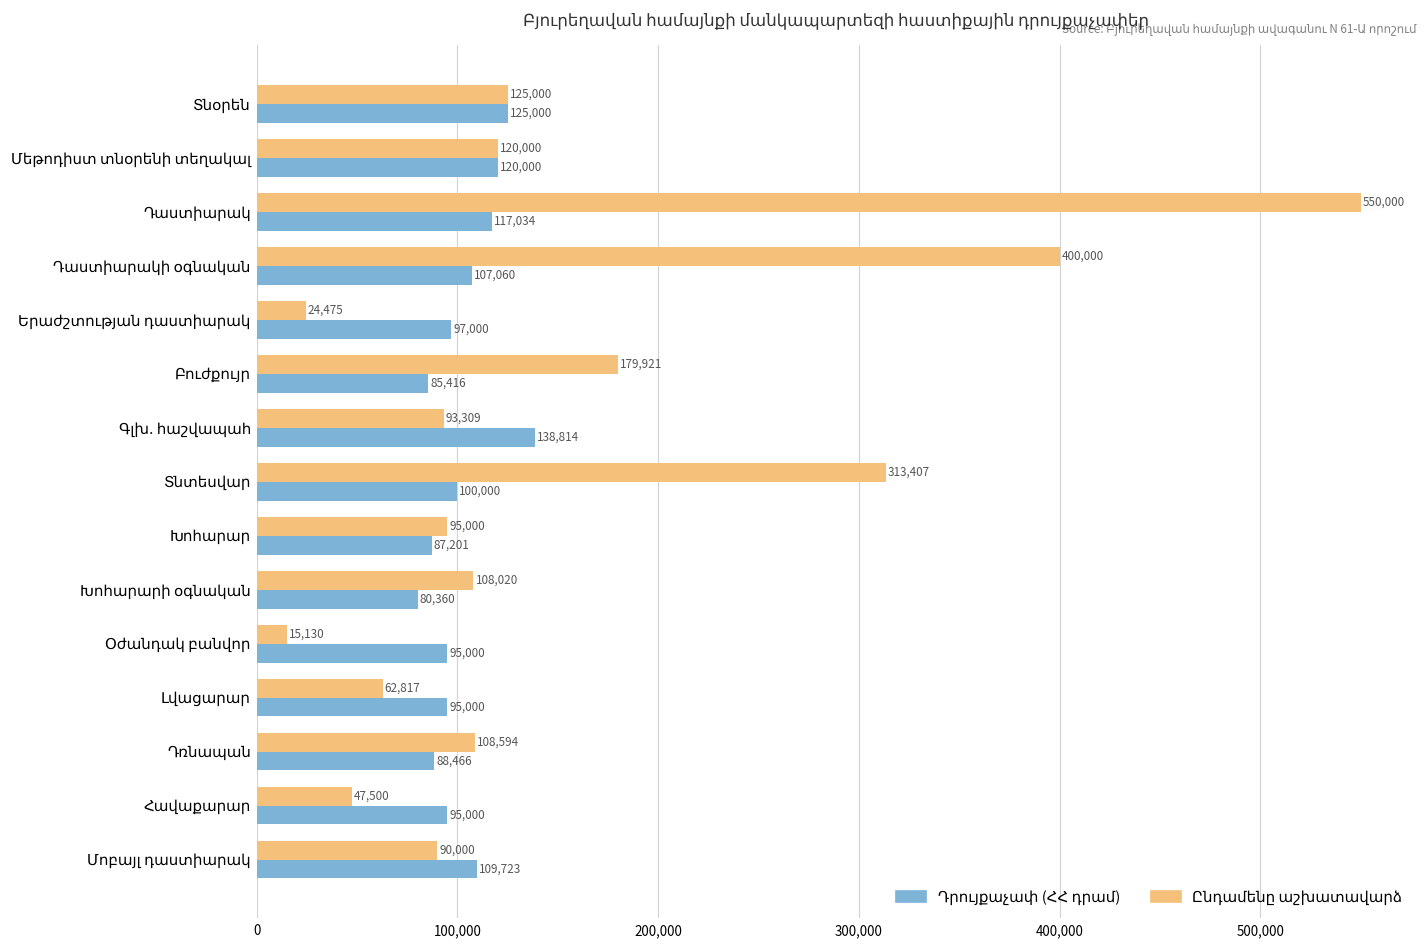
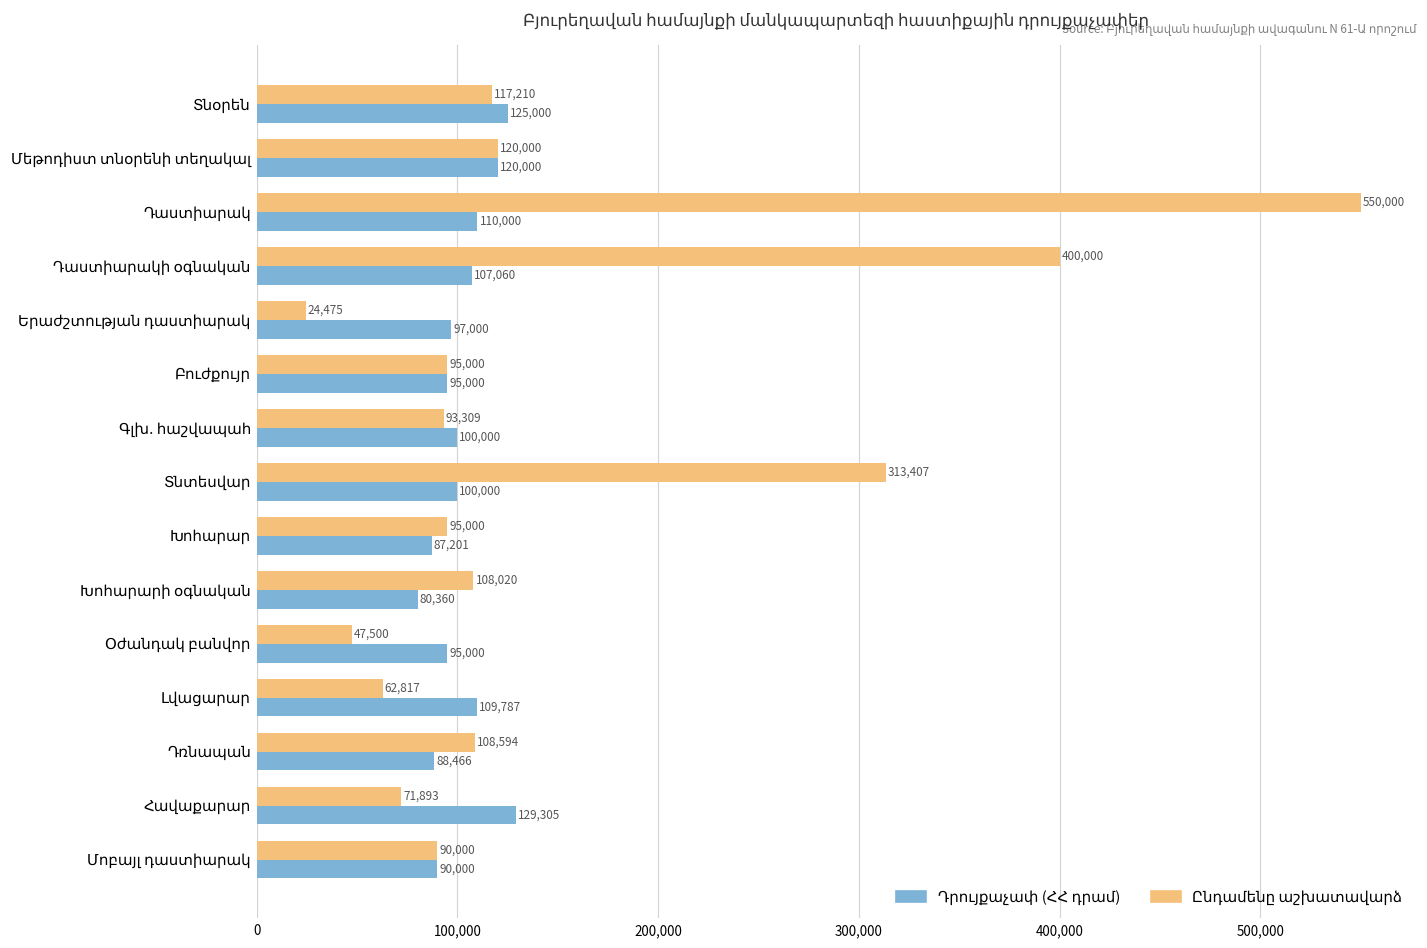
Ընդամենը աշխատավարձ, Տնօրեն: 125,000 -> 117,210
Դրույքաչափ (ՀՀ դրամ), Դաստիարակ: 117,034 -> 110,000
Ընդամենը աշխատավարձ, Բուժքույր: 179,921 -> 95,000
Դրույքաչափ (ՀՀ դրամ), Բուժքույր: 85,416 -> 95,000
Դրույքաչափ (ՀՀ դրամ), Գլխ. հաշվապահ: 138,814 -> 100,000
Ընդամենը աշխատավարձ, Օժանդակ բանվոր: 15,130 -> 47,500
Դրույքաչափ (ՀՀ դրամ), Լվացարար: 95,000 -> 109,787
Ընդամենը աշխատավարձ, Հավաքարար: 47,500 -> 71,893
Դրույքաչափ (ՀՀ դրամ), Հավաքարար: 95,000 -> 129,305
Դրույքաչափ (ՀՀ դրամ), Մոբայլ դաստիարակ: 109,723 -> 90,000
